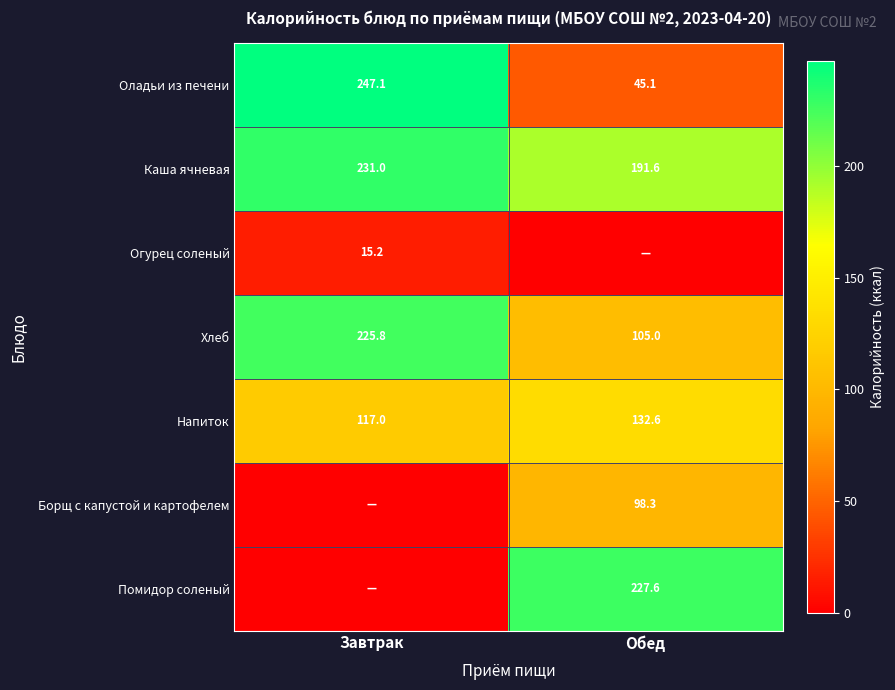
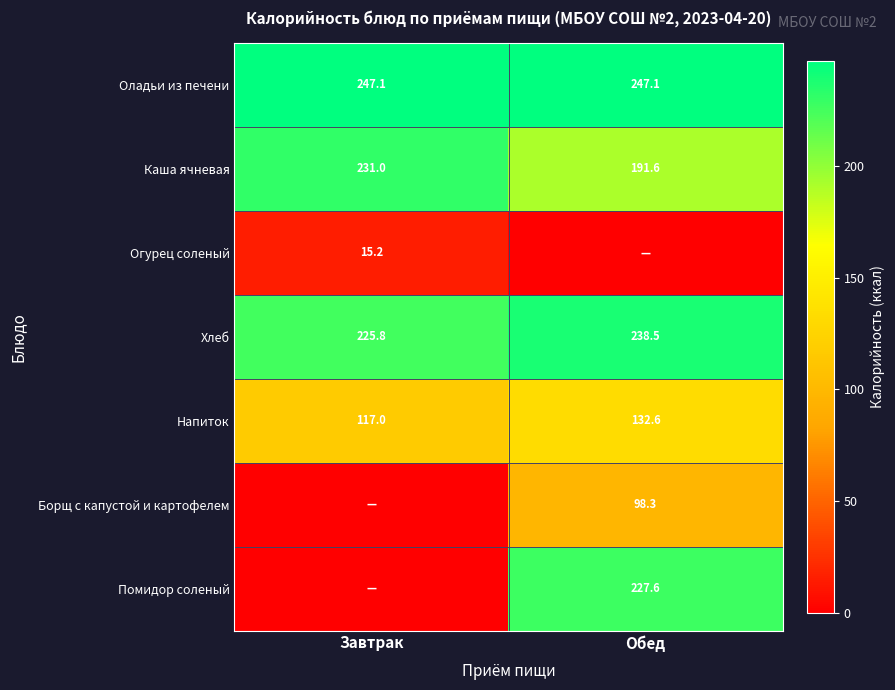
Оладьи из печени, Обед: 45.1 -> 247.1
Хлеб, Обед: 105.0 -> 238.5
